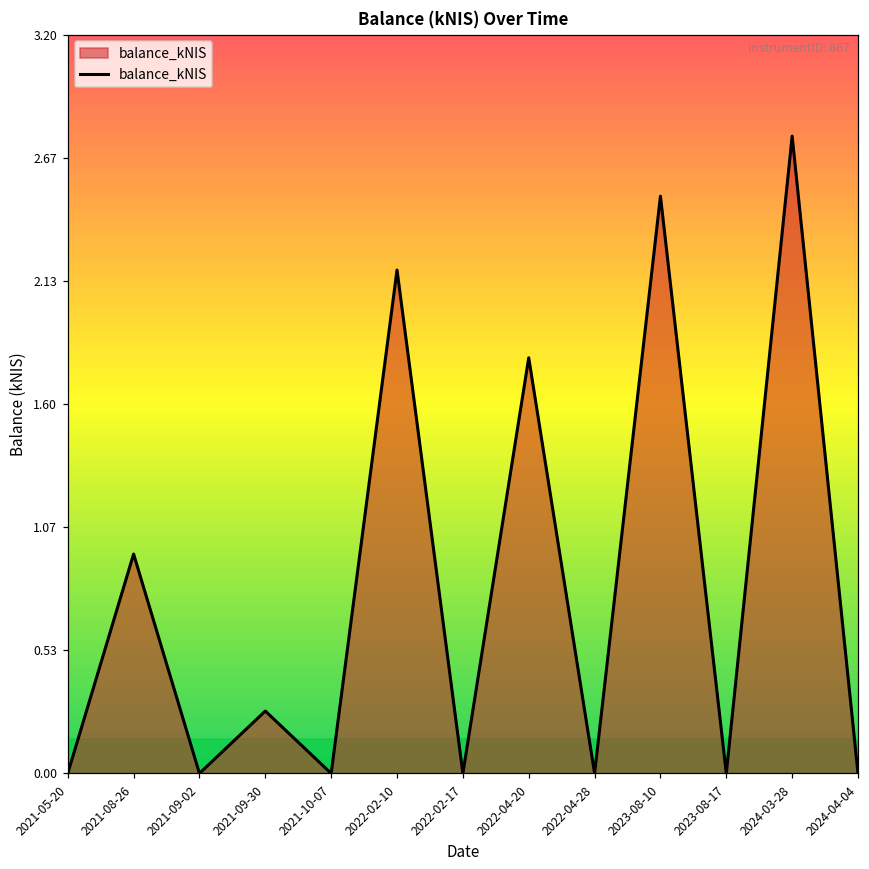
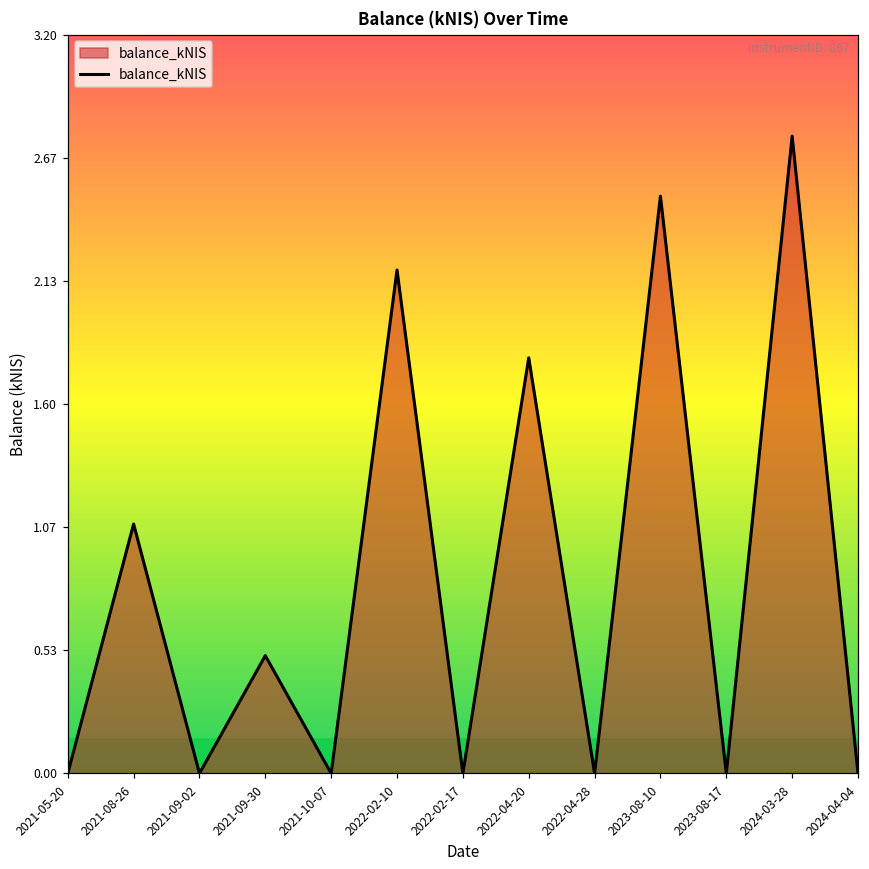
2021-08-26: 0.95 -> 1.08
2021-09-30: 0.27 -> 0.51
